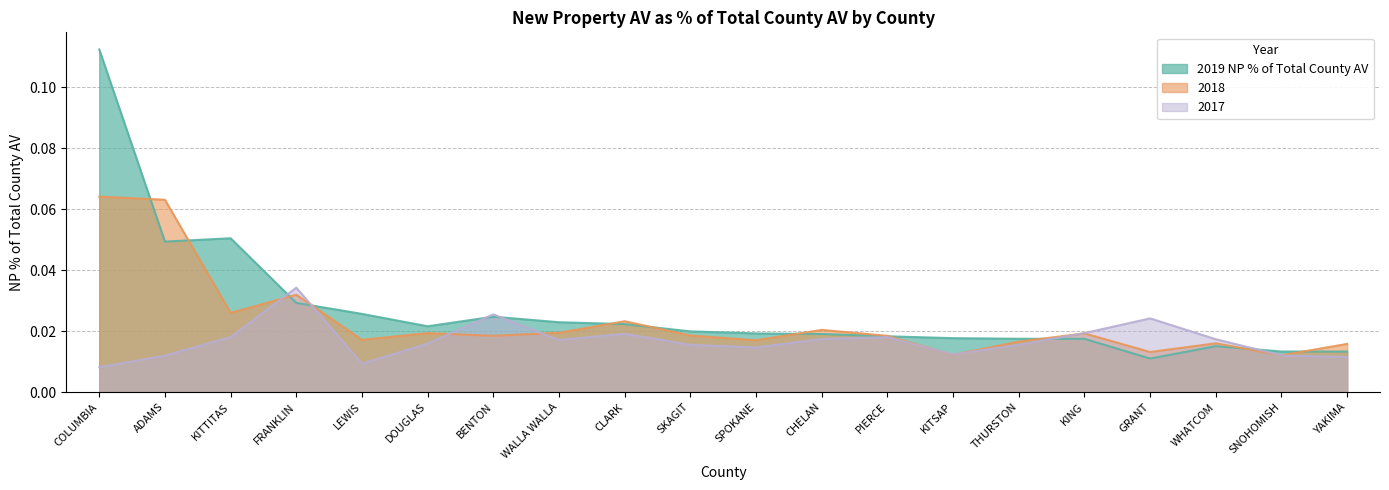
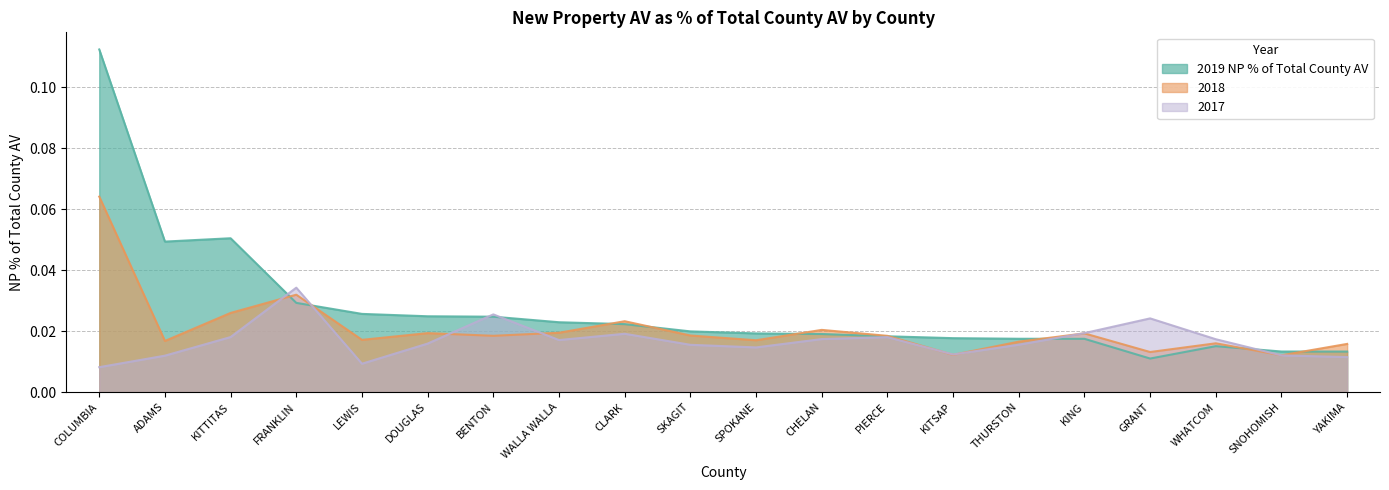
2018, ADAMS: 0.063 -> 0.017
2019 NP % of Total County AV, DOUGLAS: 0.022 -> 0.025
